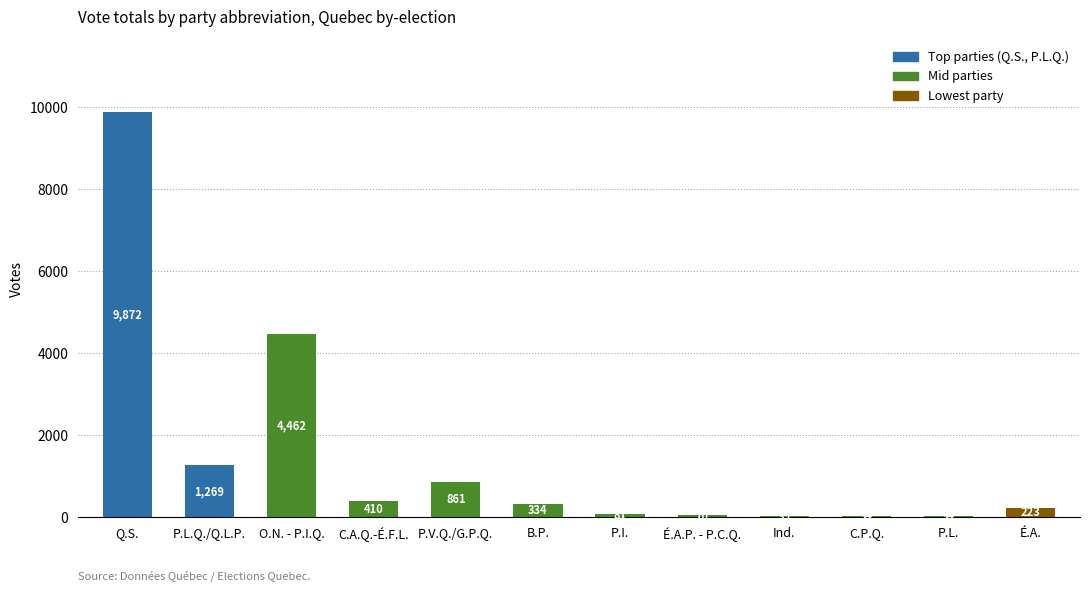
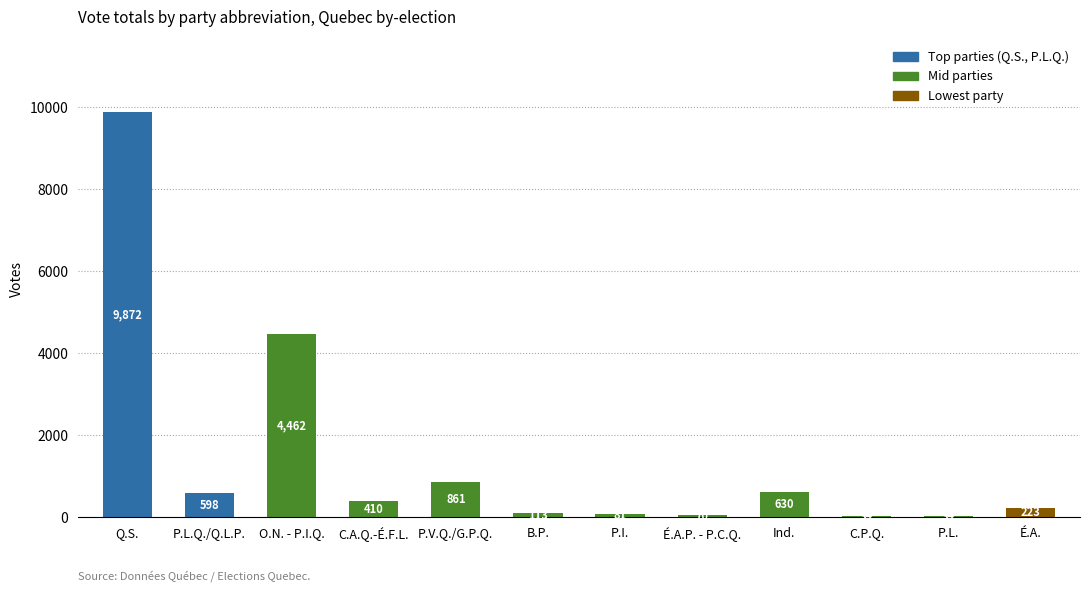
P.L.Q./Q.L.P.: 1,269 -> 598
B.P.: 300 -> 100
Ind.: 0 -> 600
